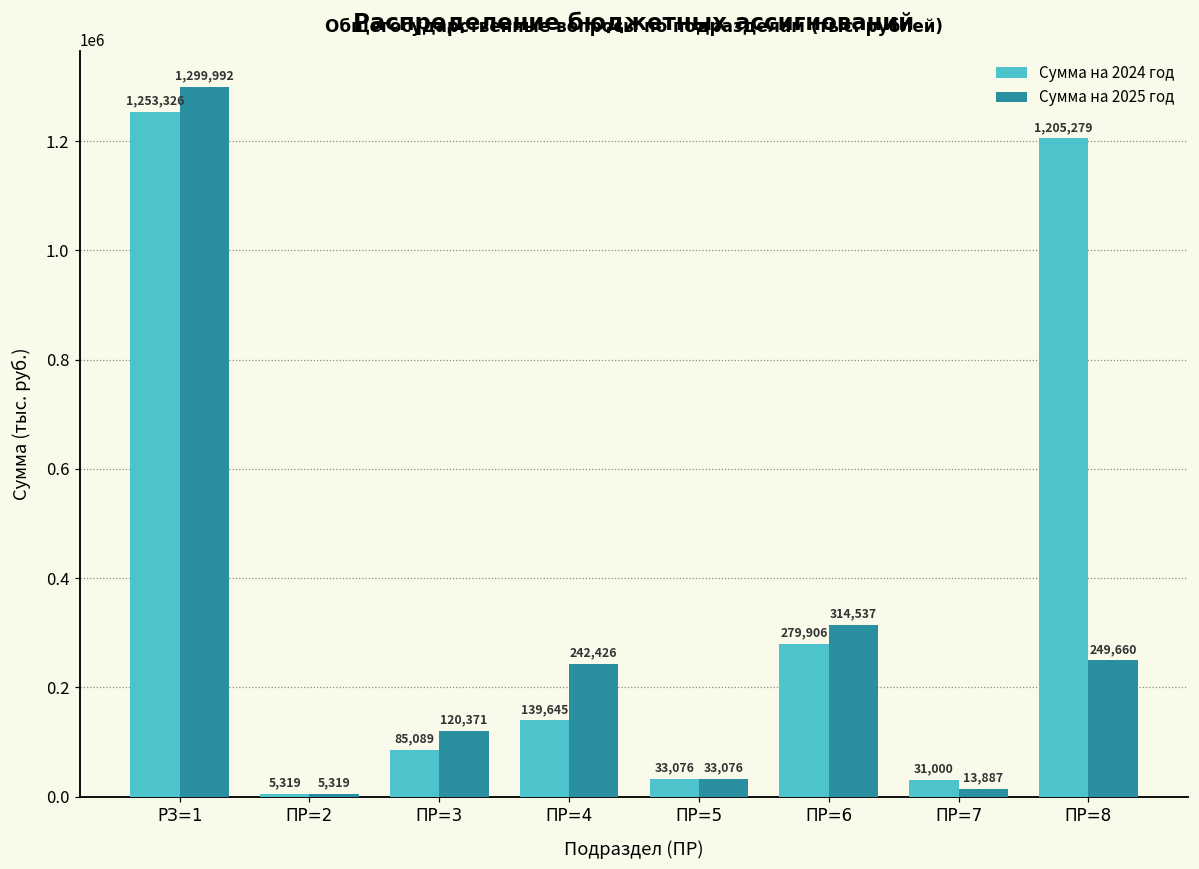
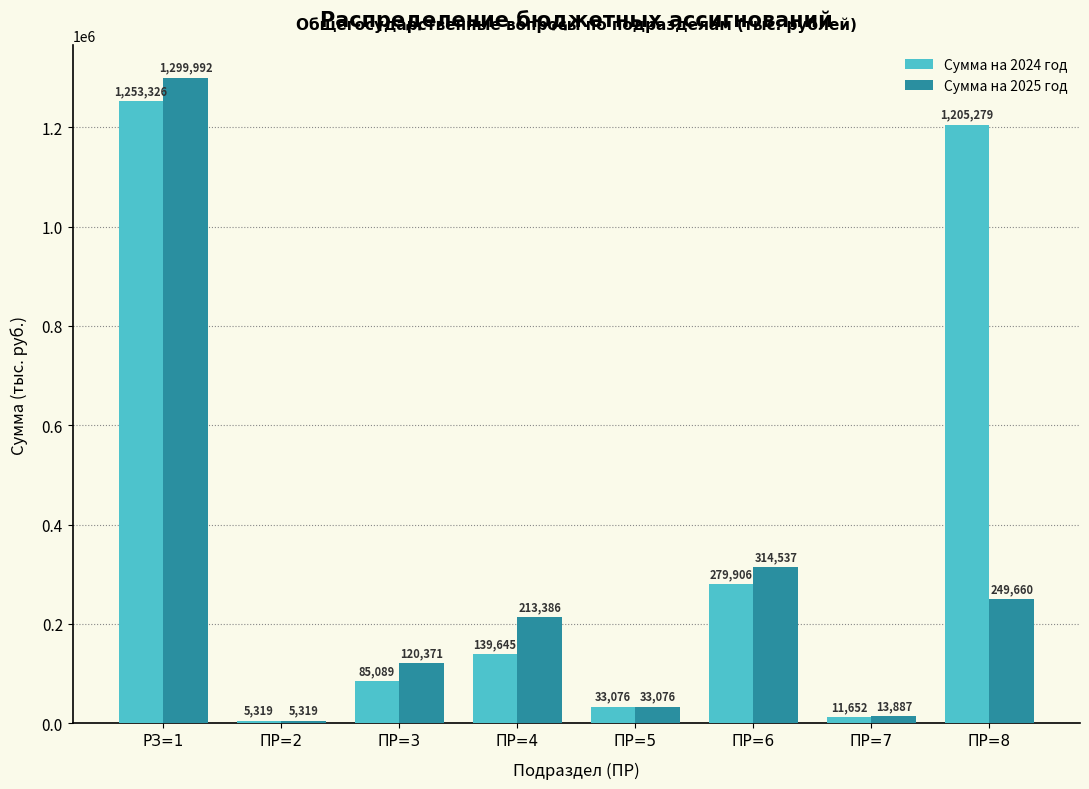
Сумма на 2025 год, ПР=4: 242,426 -> 213,386
Сумма на 2024 год, ПР=7: 31,000 -> 11,652
